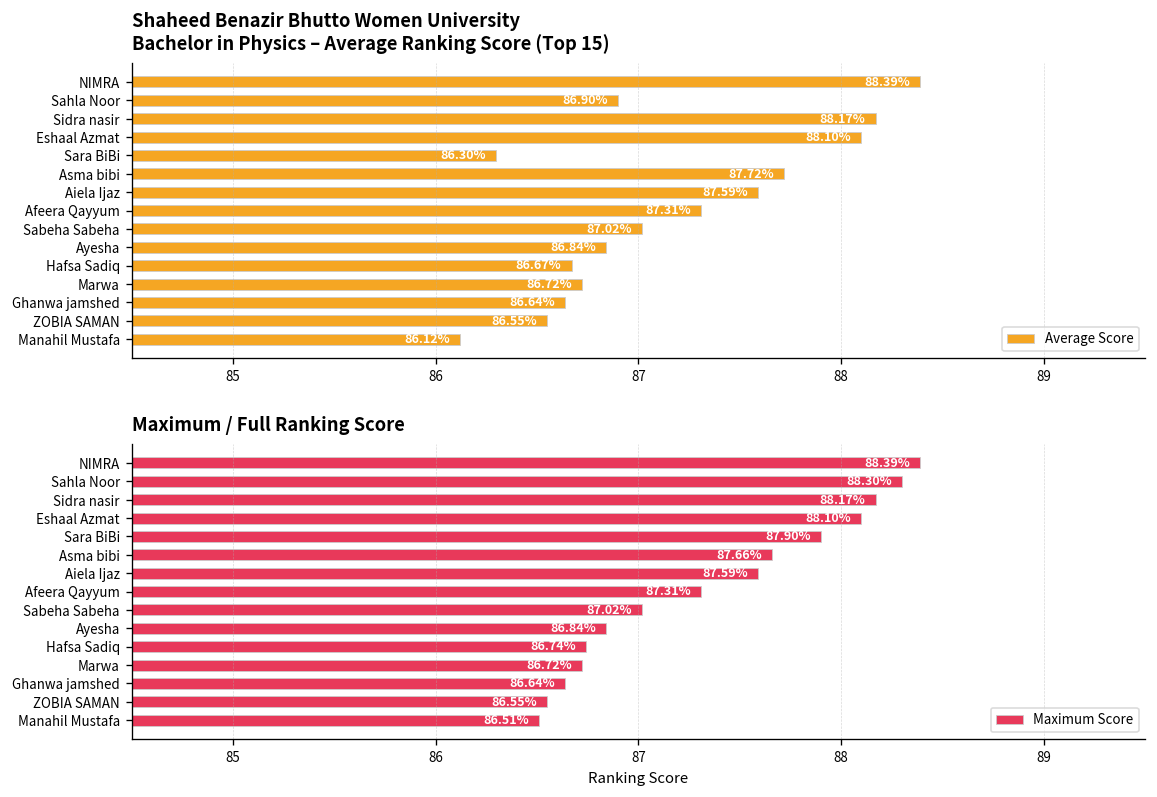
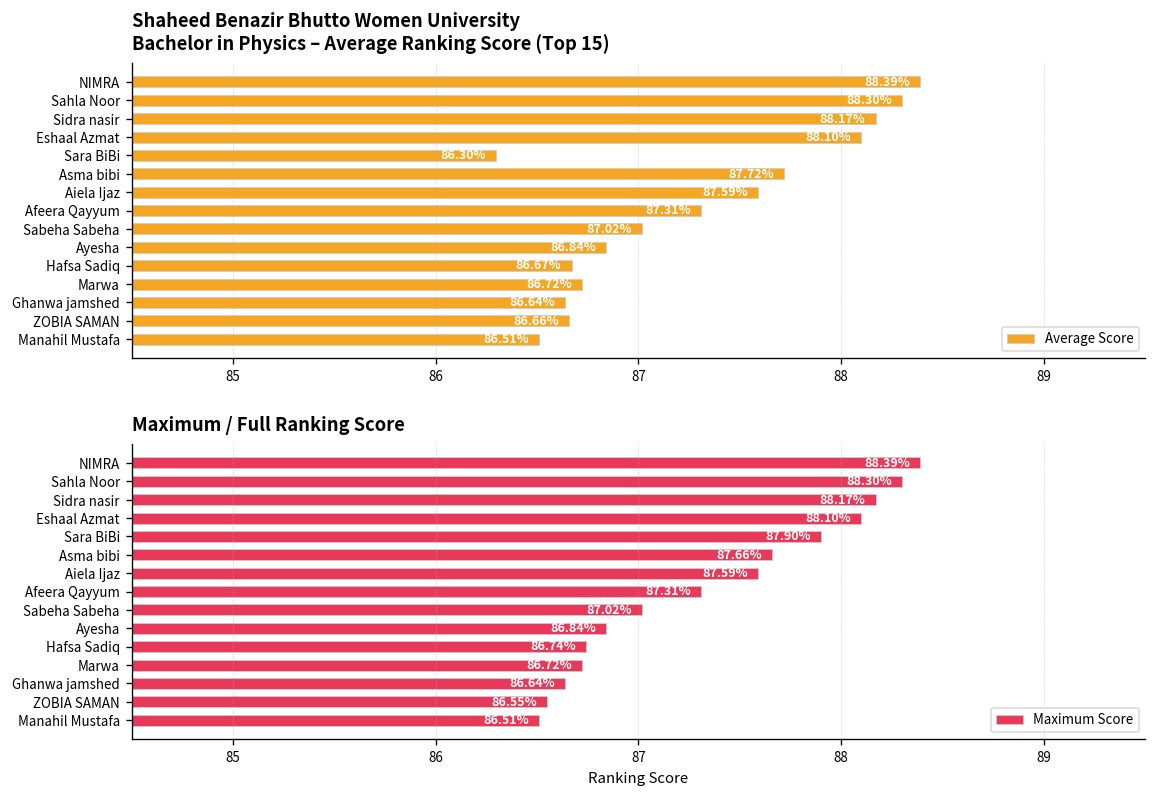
Shaheed Benazir Bhutto Women University Bachelor in Physics – Average Ranking Score (Top 15), Sahla Noor: 86.90% -> 88.30%
Shaheed Benazir Bhutto Women University Bachelor in Physics – Average Ranking Score (Top 15), ZOBIA SAMAN: 86.55% -> 86.66%
Shaheed Benazir Bhutto Women University Bachelor in Physics – Average Ranking Score (Top 15), Manahil Mustafa: 86.12% -> 86.51%
